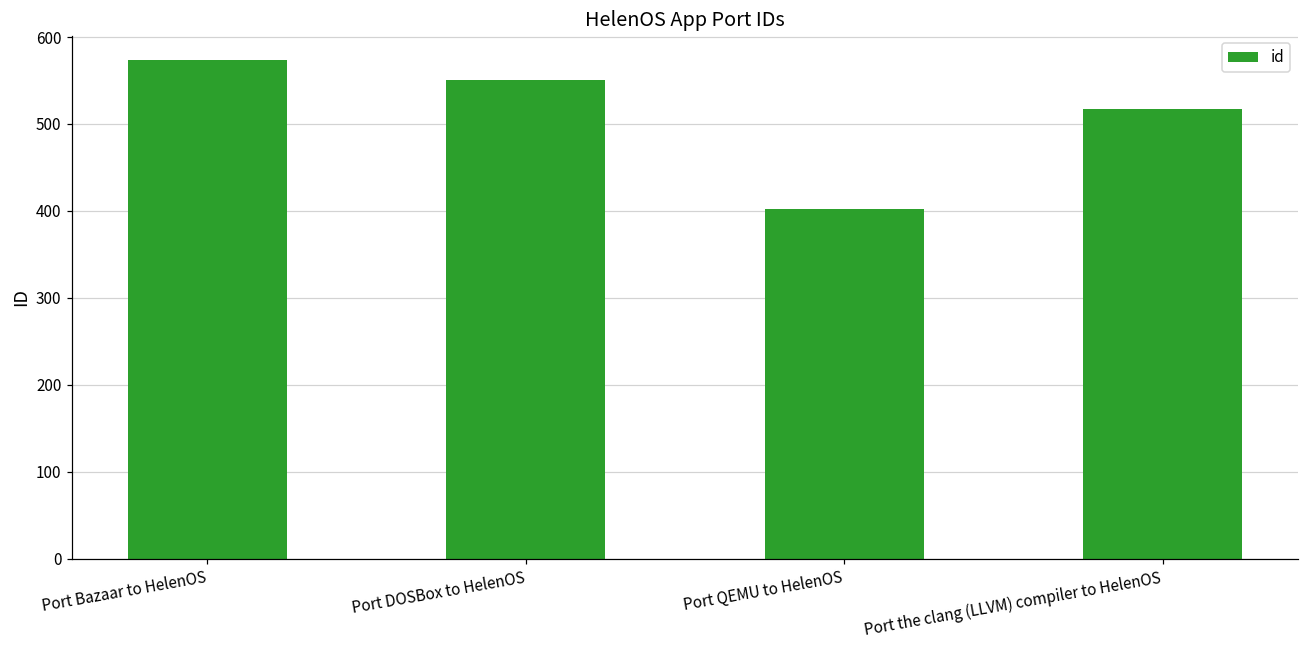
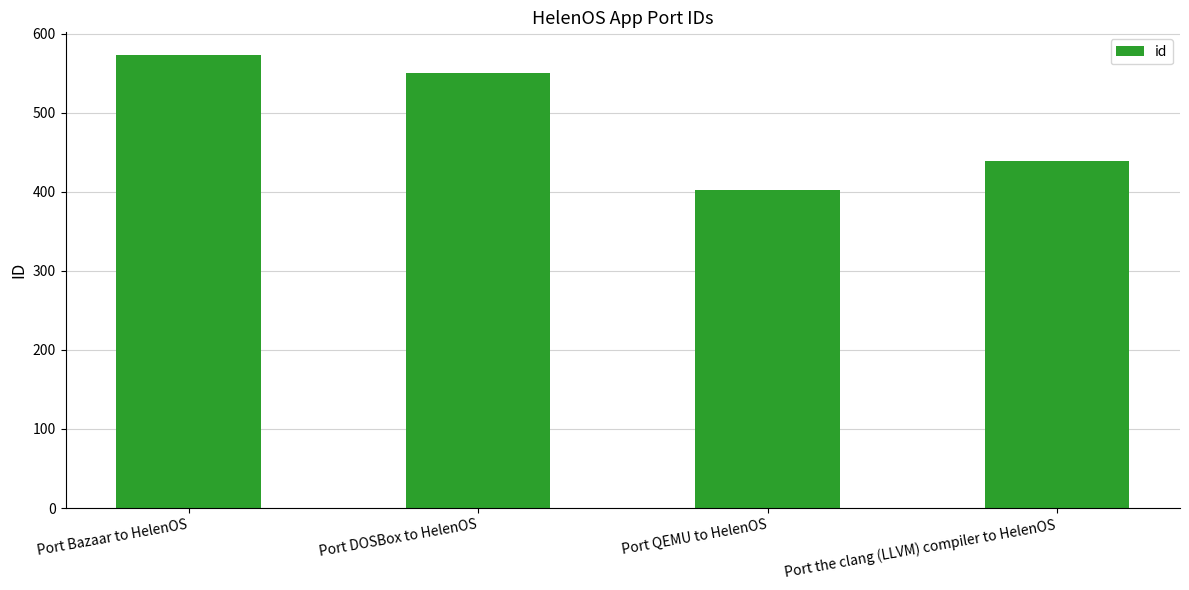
Port the clang (LLVM) compiler to HelenOS: 520 -> 440
